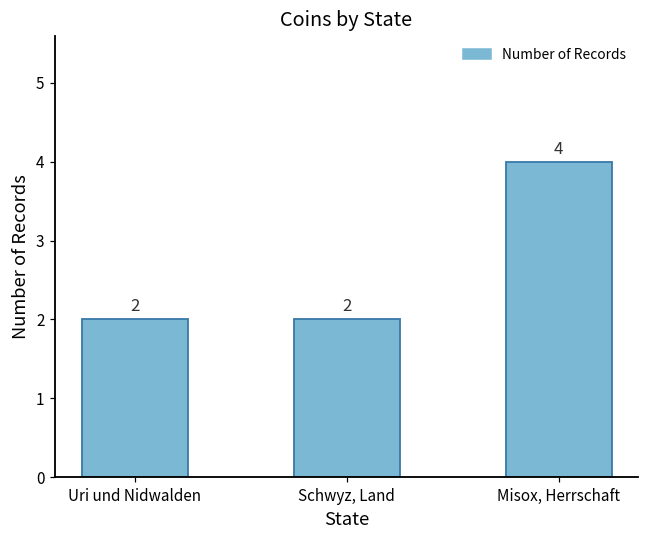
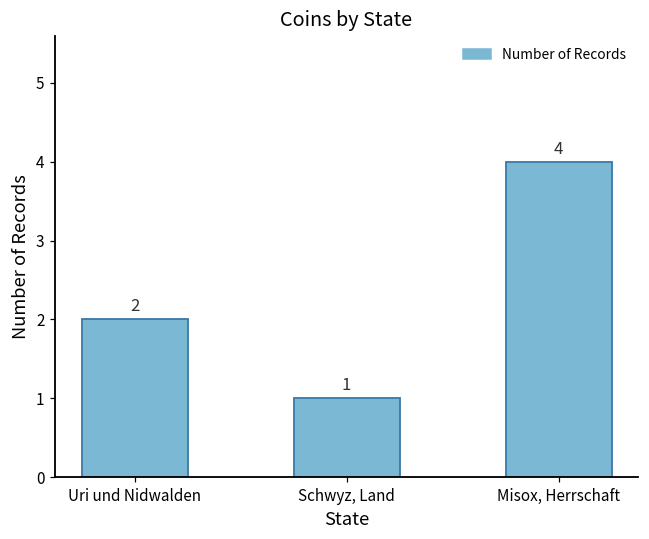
Schwyz, Land: 2 -> 1
